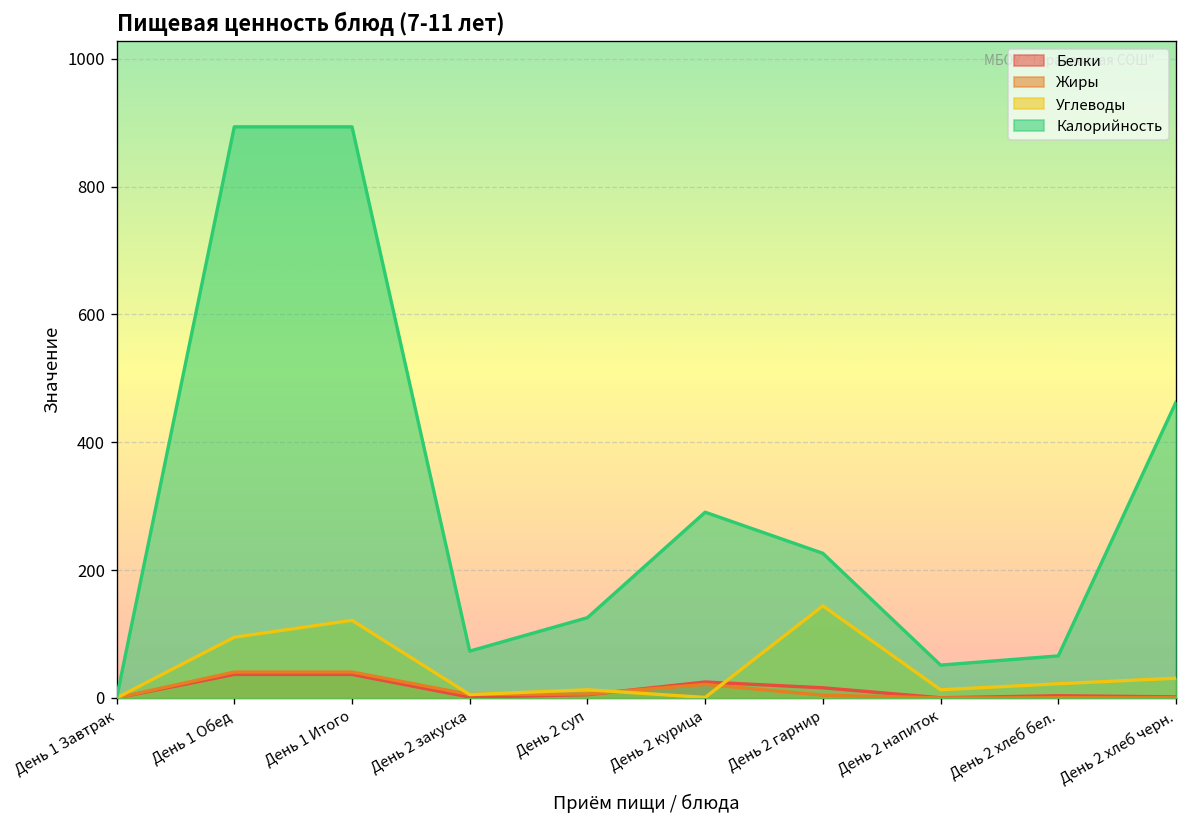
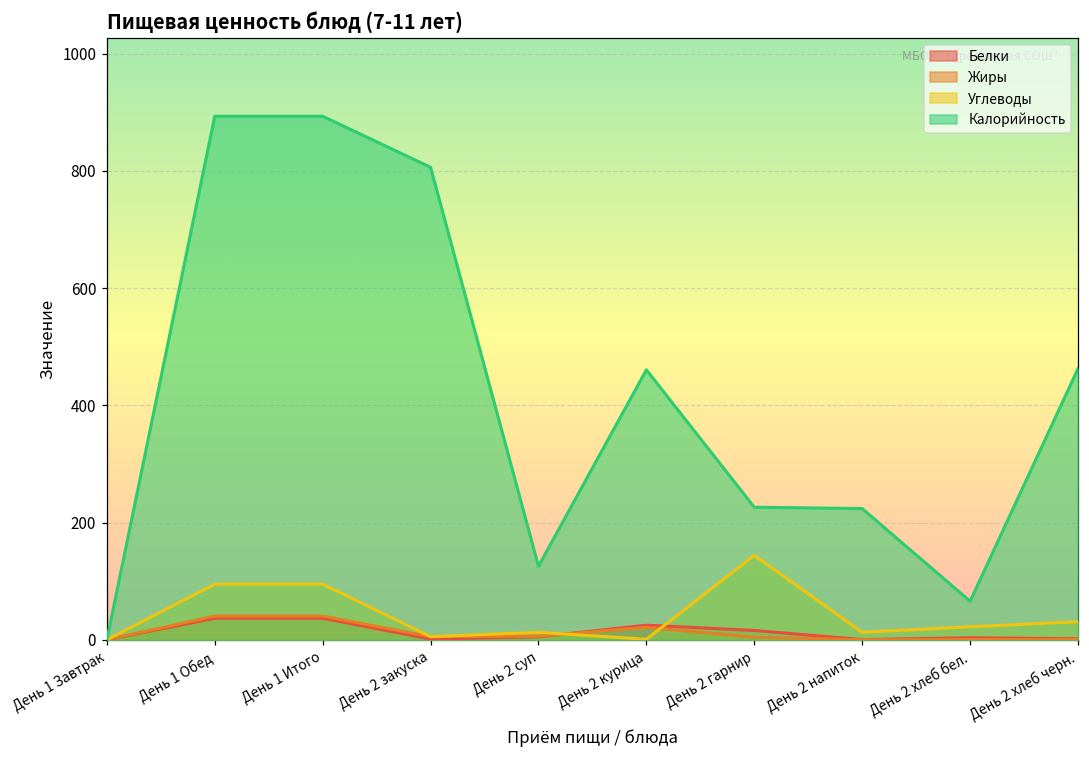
Углеводы, День 1 Итого: 120 -> 90
Калорийность, День 2 закуска: 70 -> 810
Калорийность, День 2 курица: 290 -> 460
Калорийность, День 2 напиток: 50 -> 220
